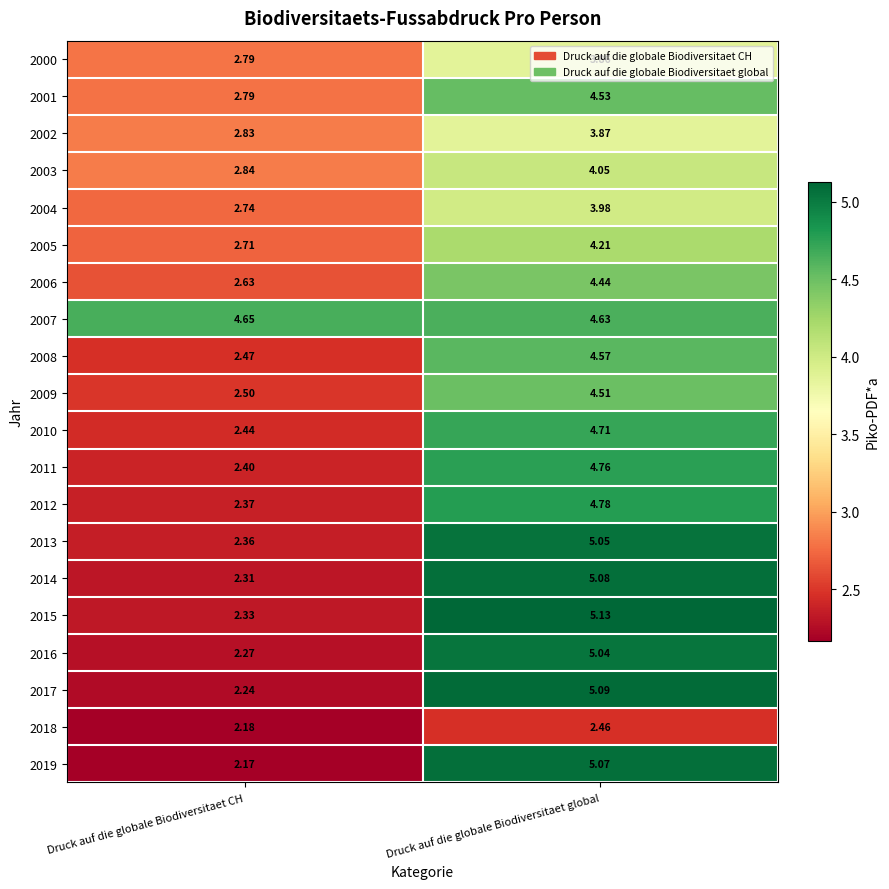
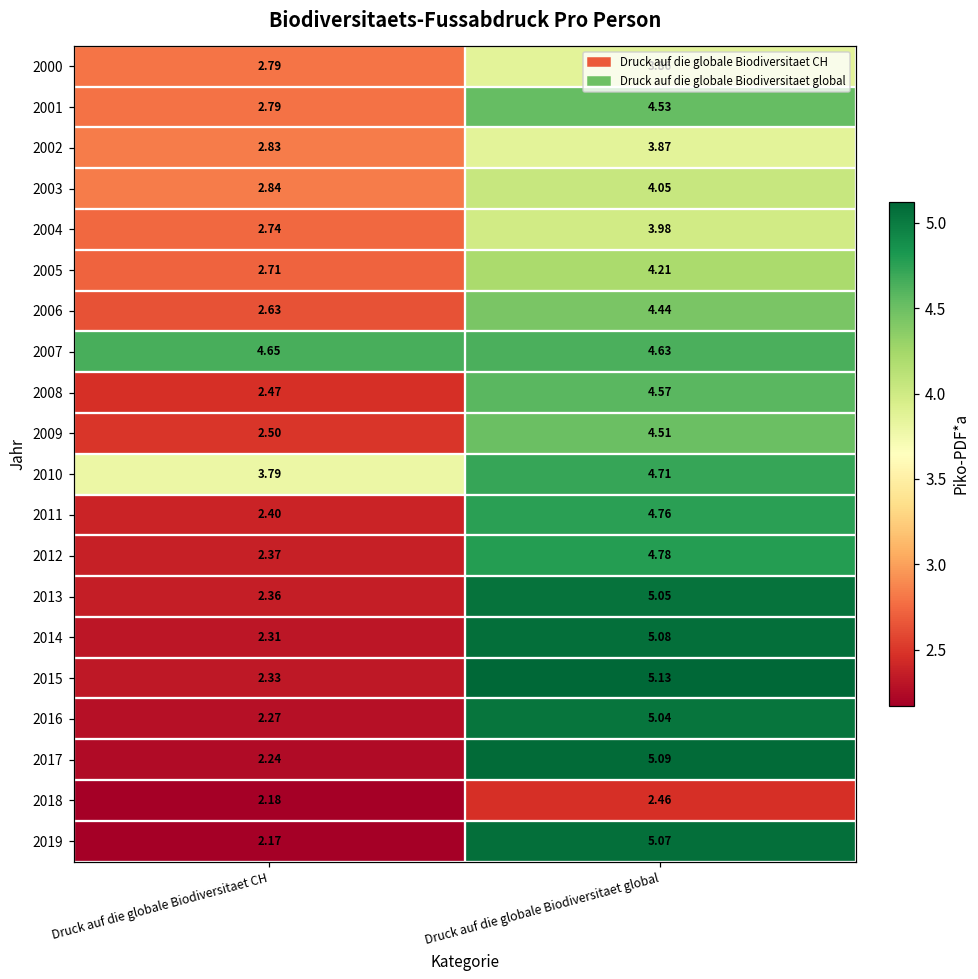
2010, Druck auf die globale Biodiversitaet CH: 2.44 -> 3.79
